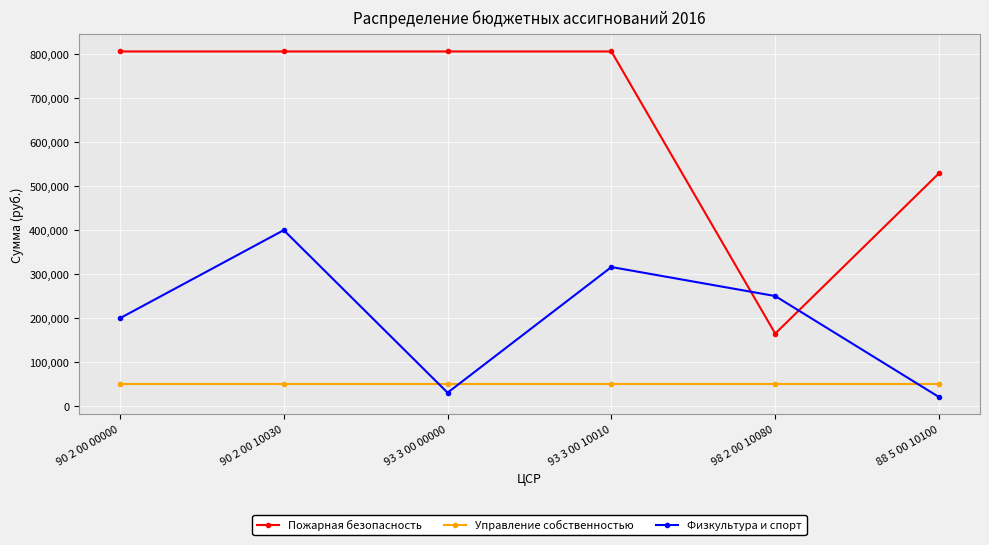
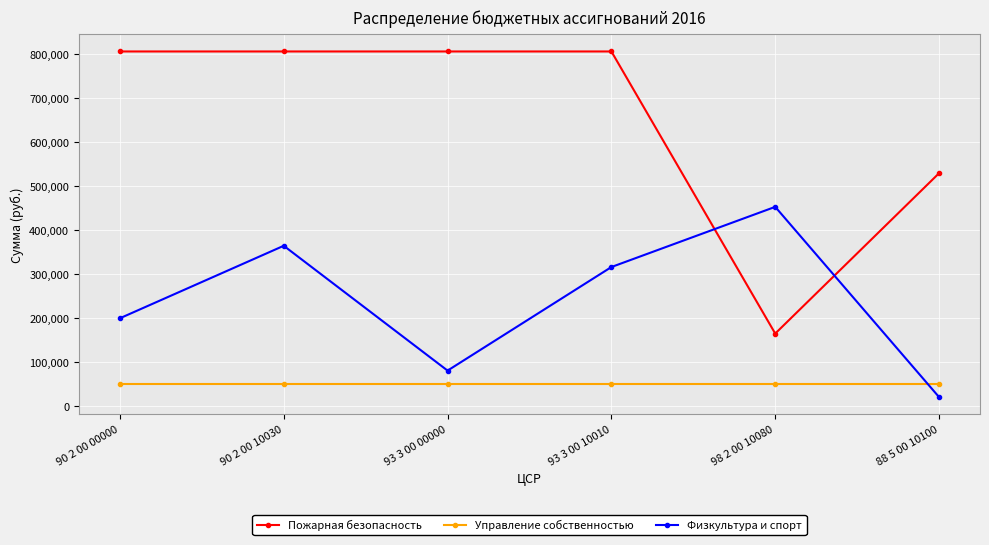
Физкультура и спорт, 90 2 00 10030: 400,000 -> 360,000
Физкультура и спорт, 93 3 00 00000: 30,000 -> 80,000
Физкультура и спорт, 98 2 00 10080: 250,000 -> 450,000
